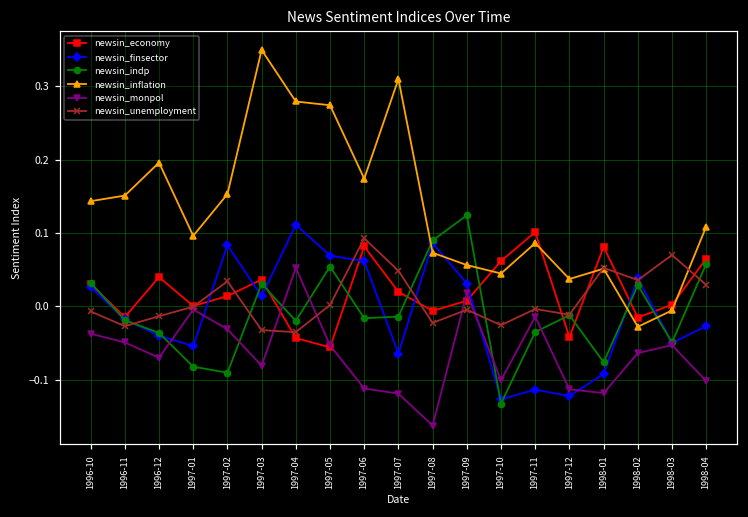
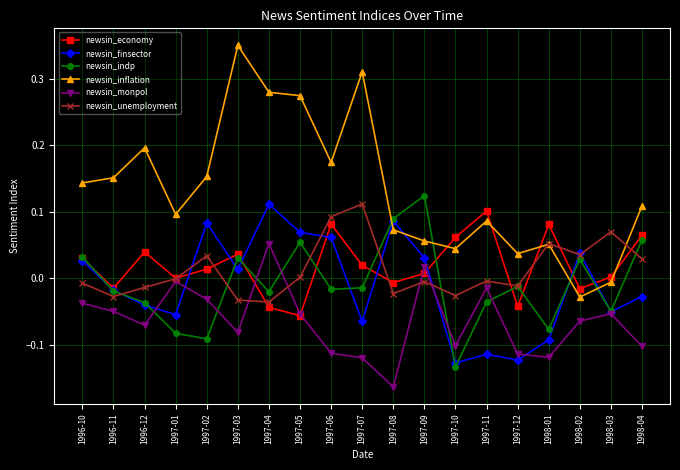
newsin_unemployment, 1997-07: 0.05 -> 0.11
